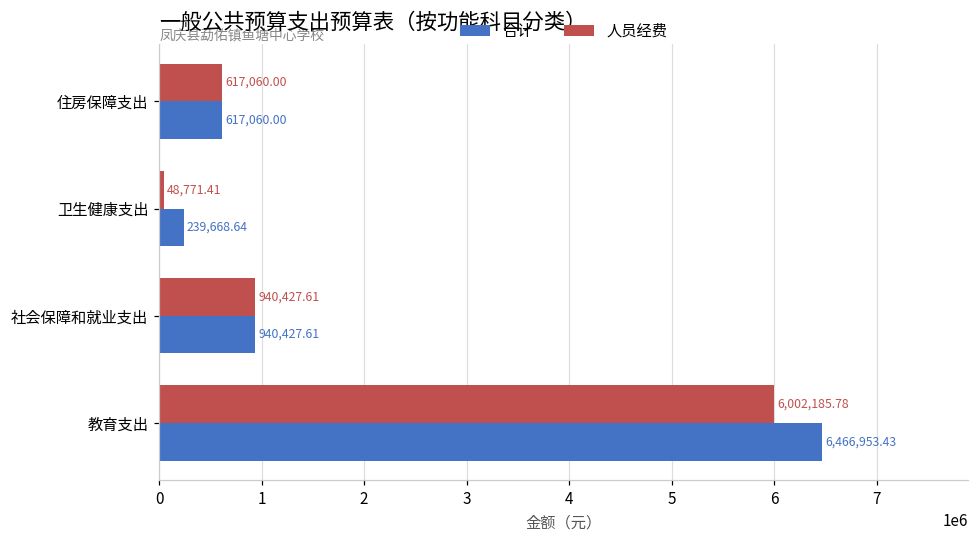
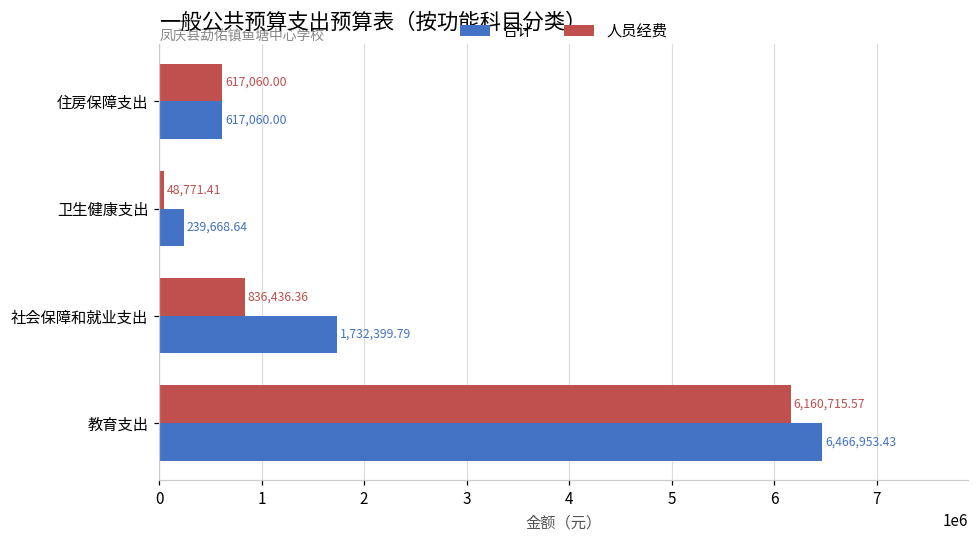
人员经费, 社会保障和就业支出: 940,427.61 -> 836,436.36
合计, 社会保障和就业支出: 940,427.61 -> 1,732,399.79
人员经费, 教育支出: 6,002,185.78 -> 6,160,715.57
